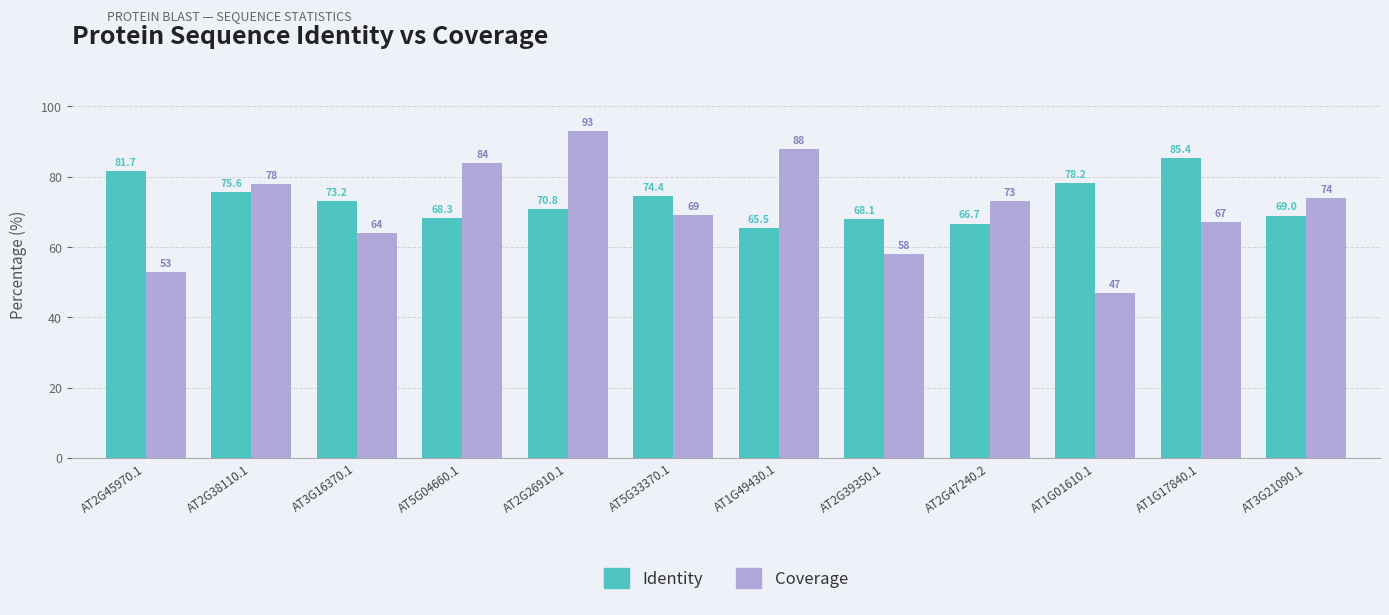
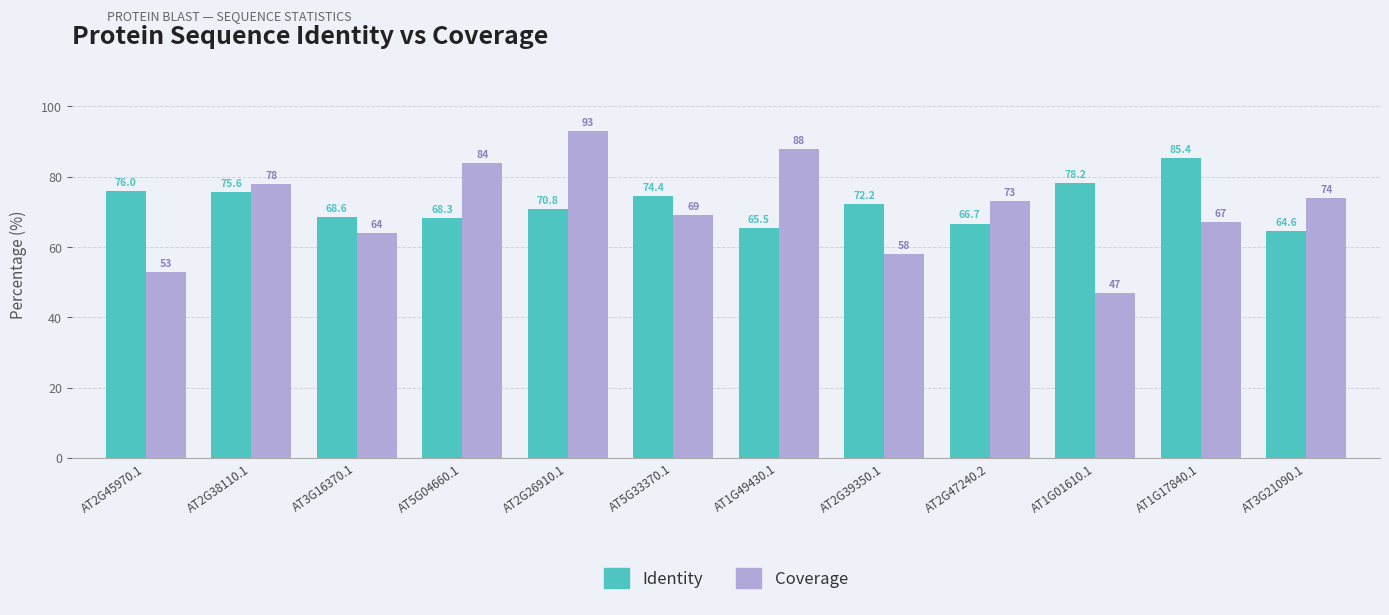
Identity, AT2G45970.1: 81.7 -> 76.0
Identity, AT3G16370.1: 73.2 -> 68.6
Identity, AT2G39350.1: 68.1 -> 72.2
Identity, AT3G21090.1: 69.0 -> 64.6
